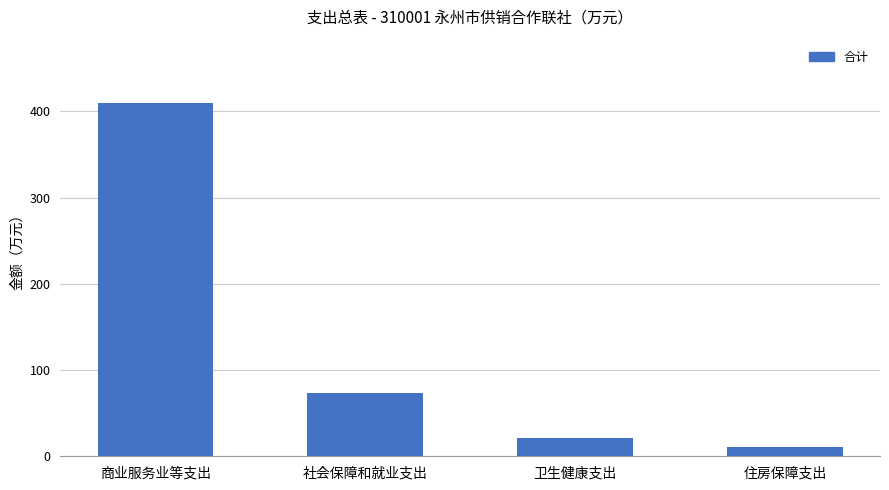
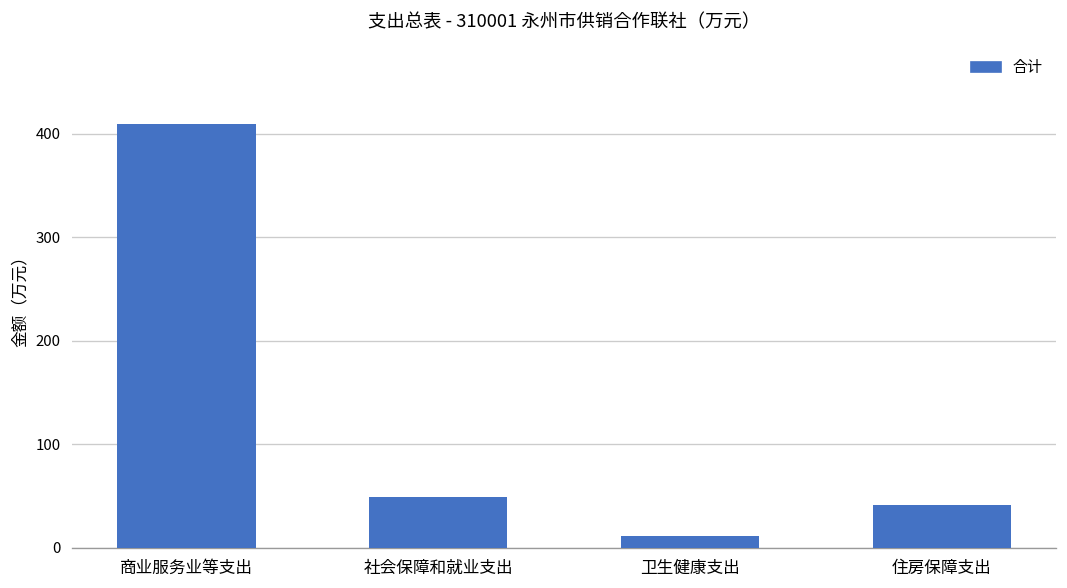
社会保障和就业支出: 70 -> 50
卫生健康支出: 20 -> 10
住房保障支出: 10 -> 40
